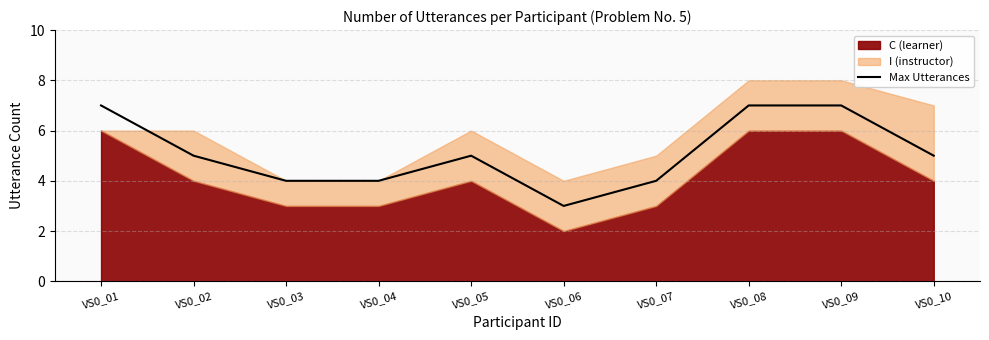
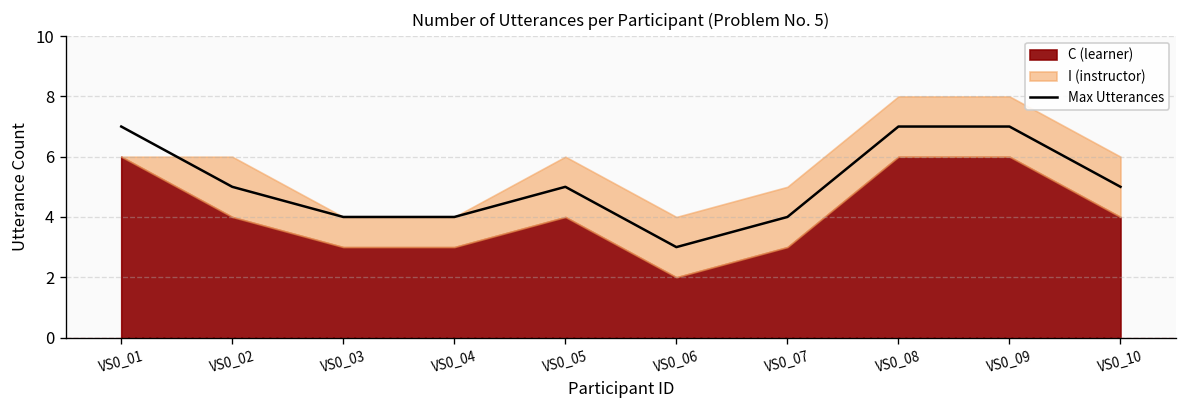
I (instructor), VS0_10: 3 -> 2
